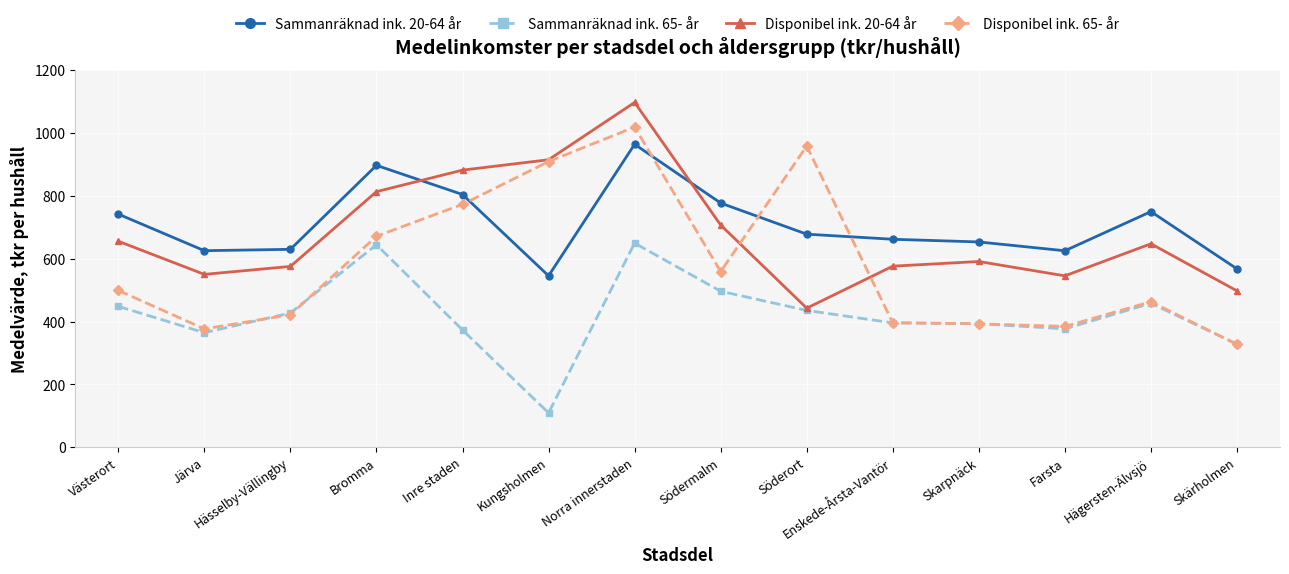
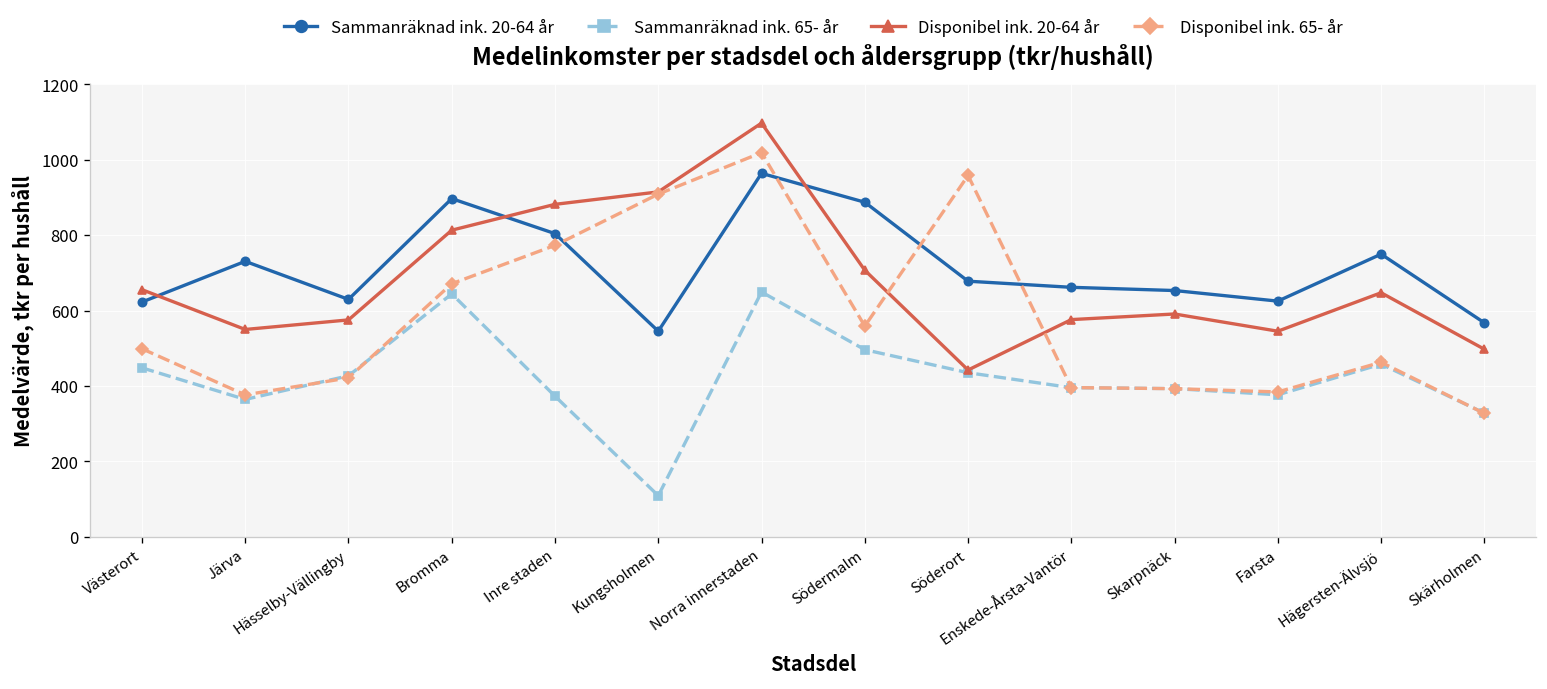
Sammanräknad ink. 20-64 år, Västerort: 740 -> 620
Sammanräknad ink. 20-64 år, Järva: 630 -> 730
Sammanräknad ink. 20-64 år, Södermalm: 780 -> 890
